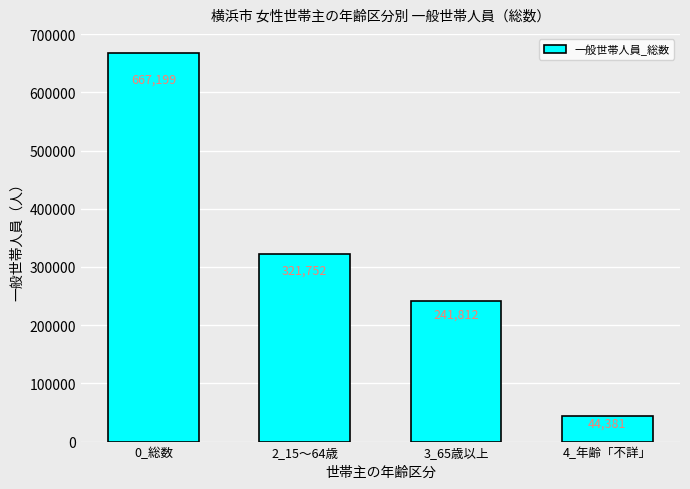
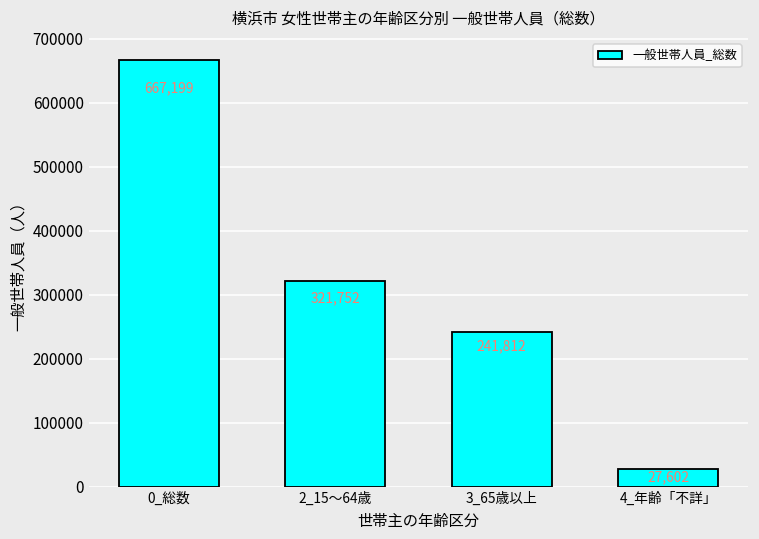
4_年齢「不詳」: 44,381 -> 27,602
